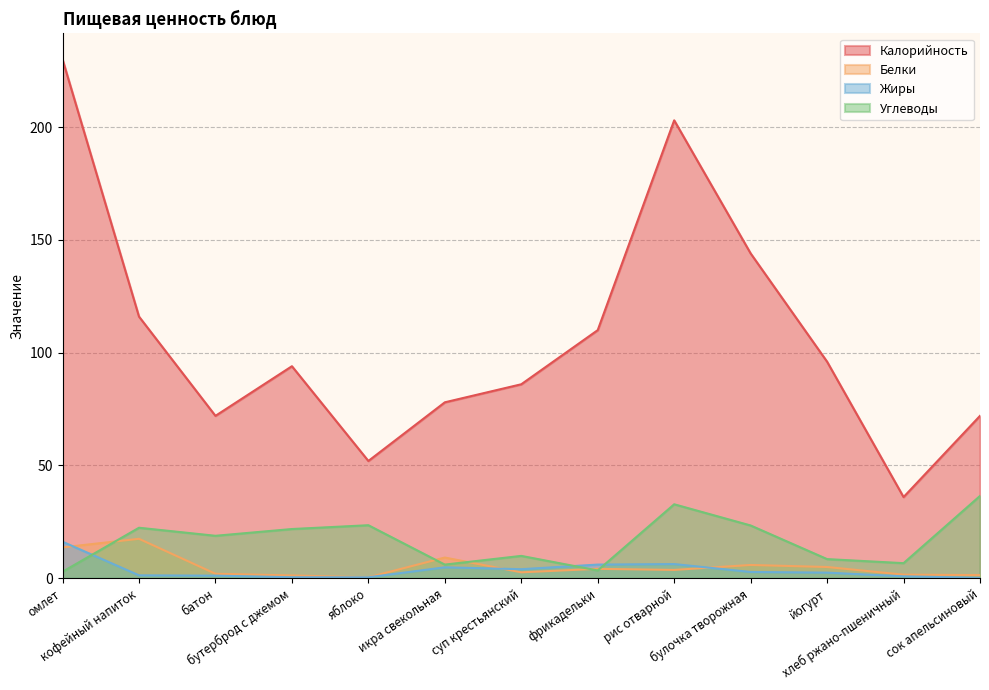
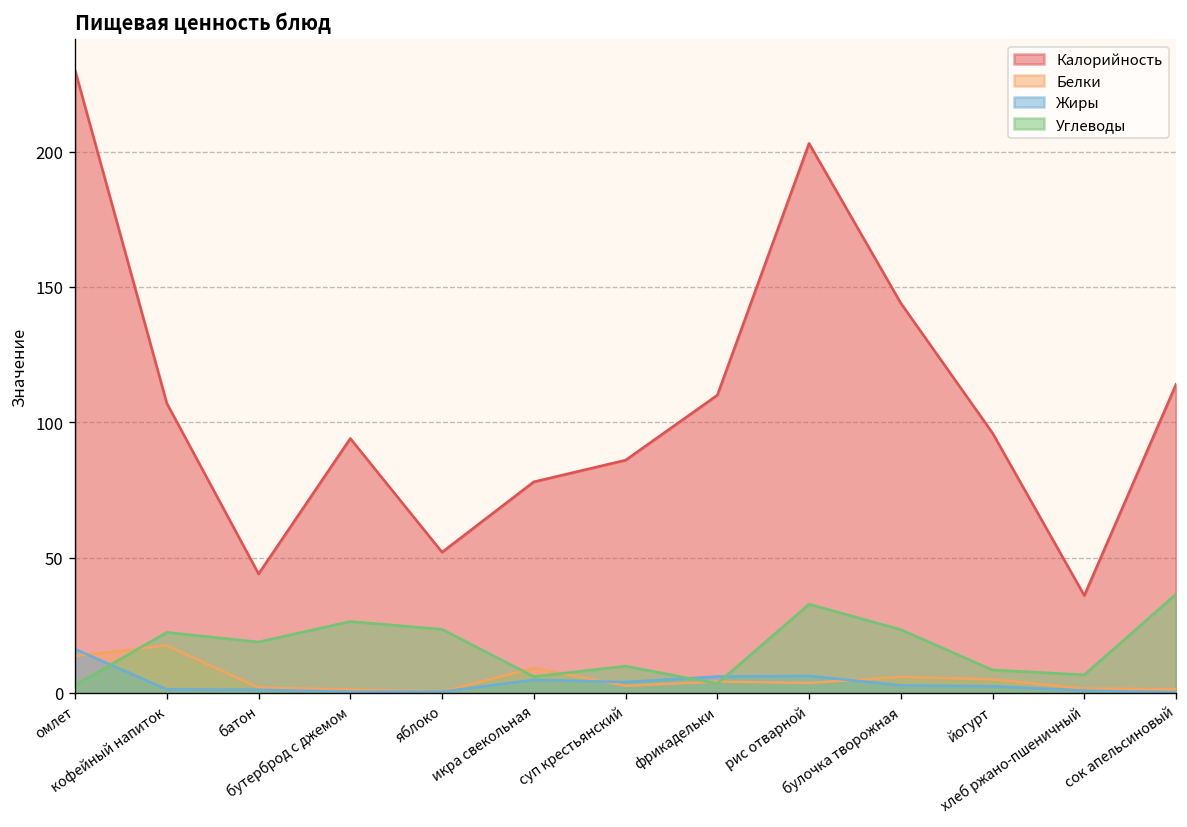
Калорийность, кофейный напиток: 116 -> 107
Калорийность, батон: 72 -> 44
Углеводы, бутерброд с джемом: 22 -> 26
Калорийность, сок апельсиновый: 72 -> 114
